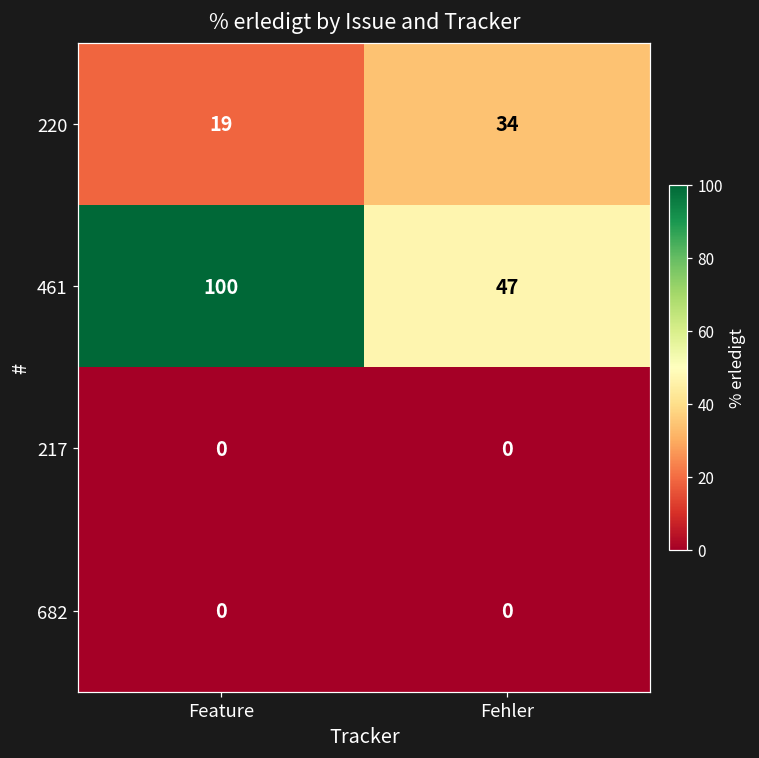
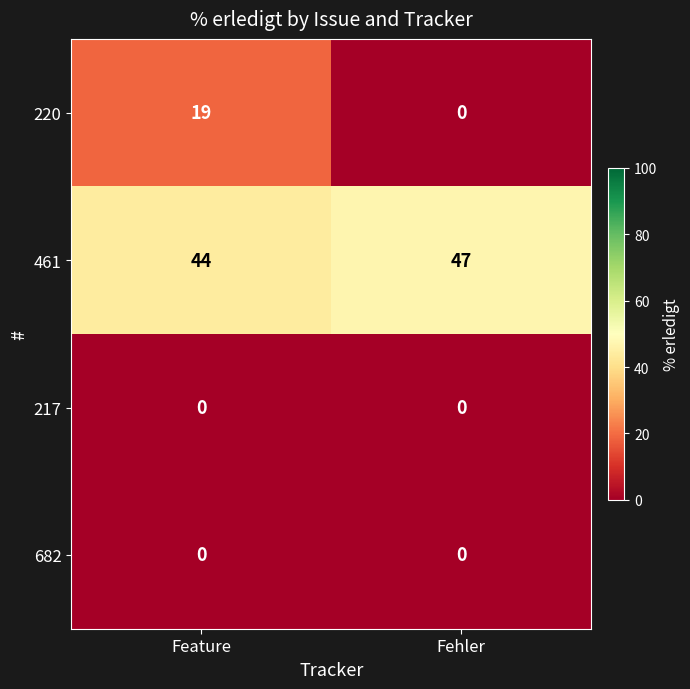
220, Fehler: 34 -> 0
461, Feature: 100 -> 44
